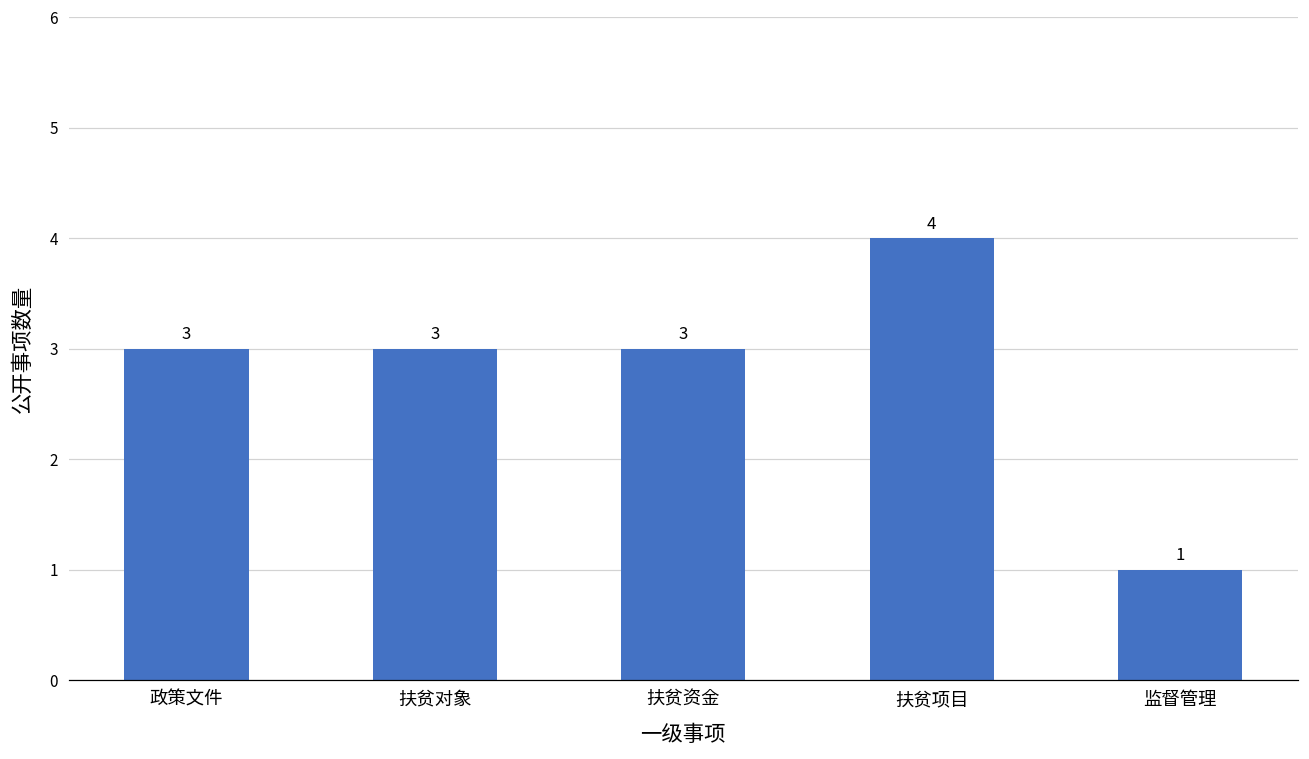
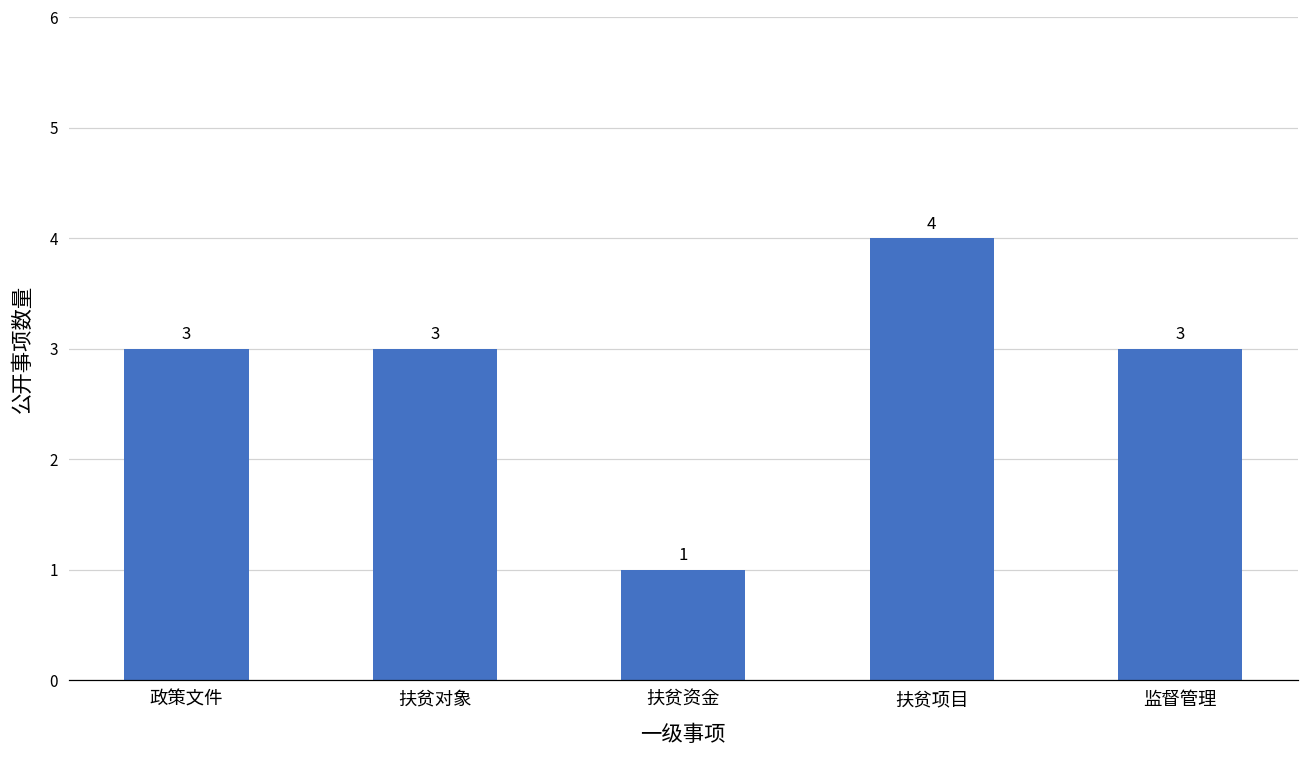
扶贫资金: 3 -> 1
监督管理: 1 -> 3
